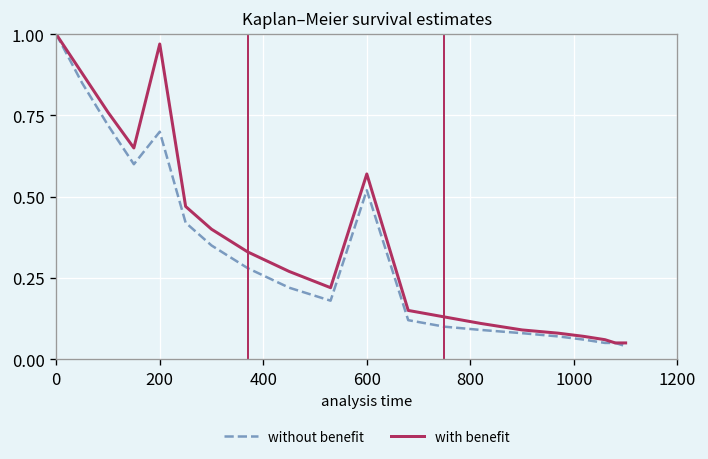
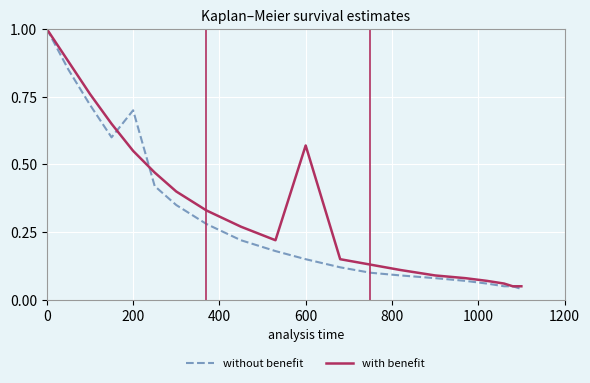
with benefit, 200: 0.97 -> 0.55
without benefit, 600: 0.52 -> 0.15
